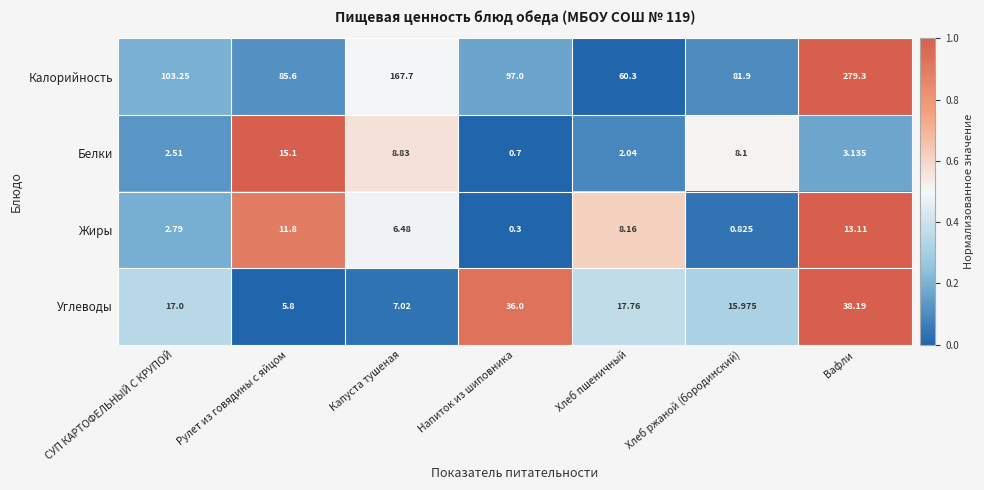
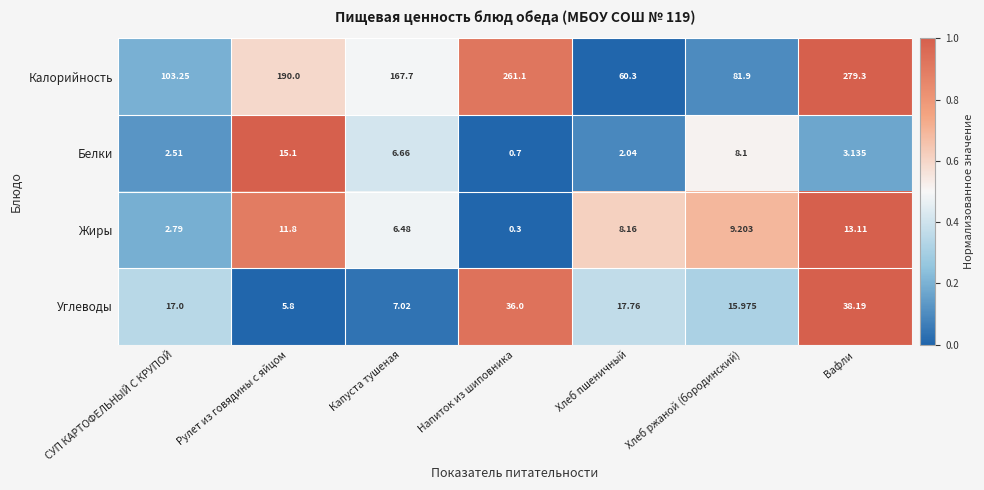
Калорийность, Рулет из говядины с яйцом: 85.6 -> 190.0
Калорийность, Напиток из шиповника: 97.0 -> 261.1
Белки, Капуста тушеная: 8.83 -> 6.66
Жиры, Хлеб ржаной (бородинский): 0.825 -> 9.203
